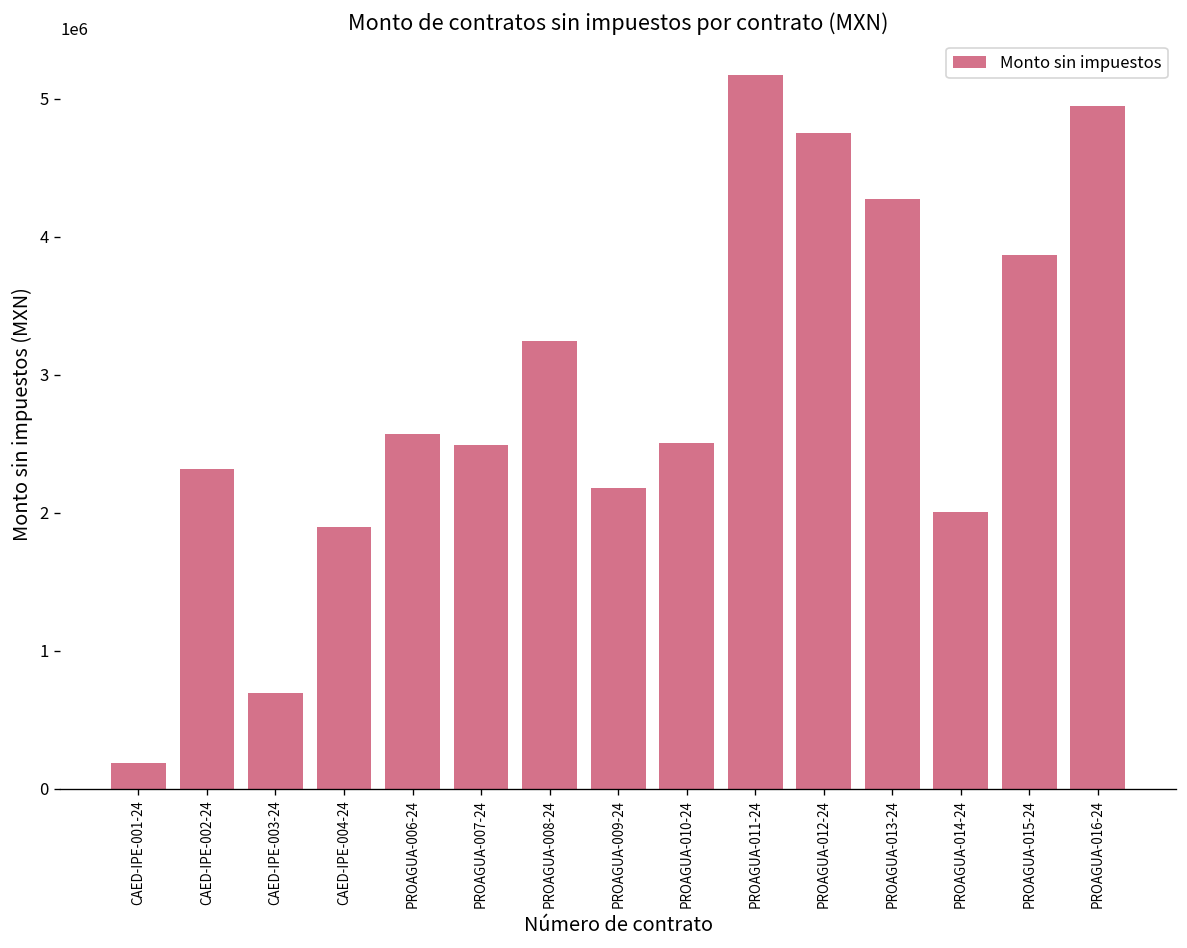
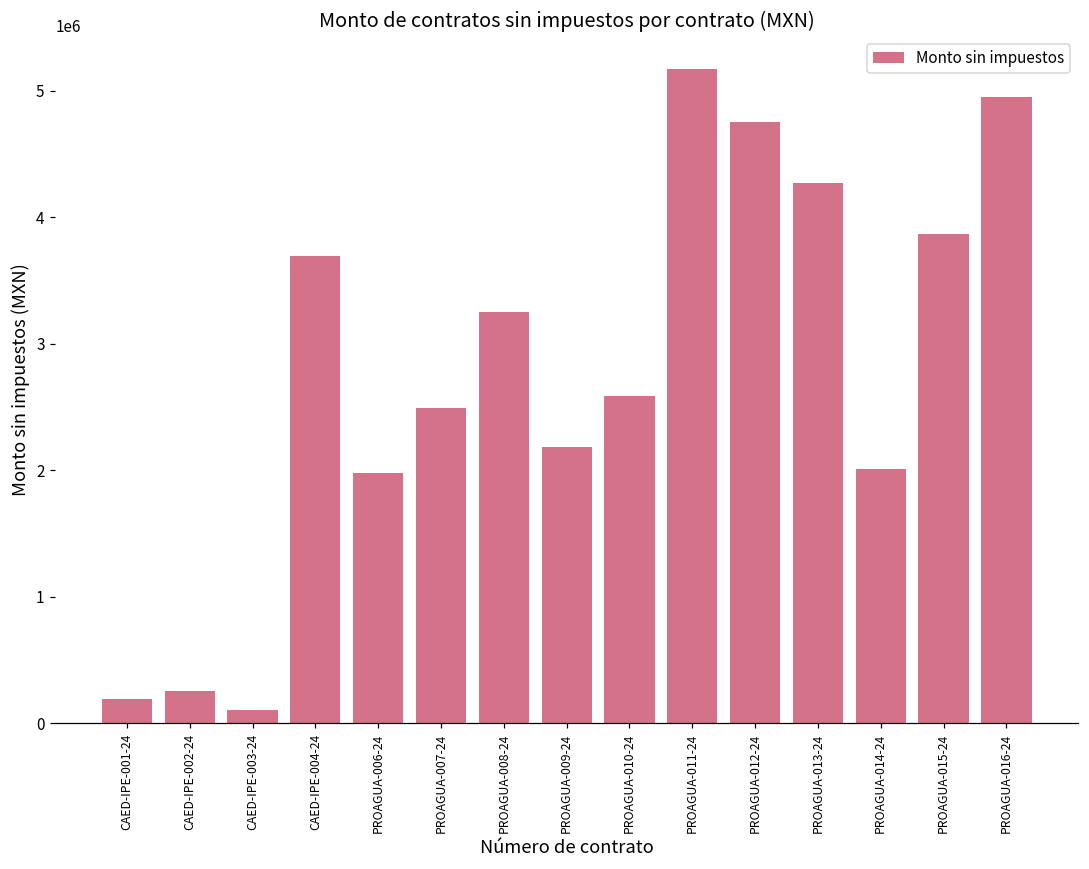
CAED-IPE-002-24: 2320000 -> 250000
CAED-IPE-003-24: 690000 -> 100000
CAED-IPE-004-24: 1900000 -> 3690000
PROAGUA-006-24: 2570000 -> 1980000
PROAGUA-010-24: 2500000 -> 2590000
